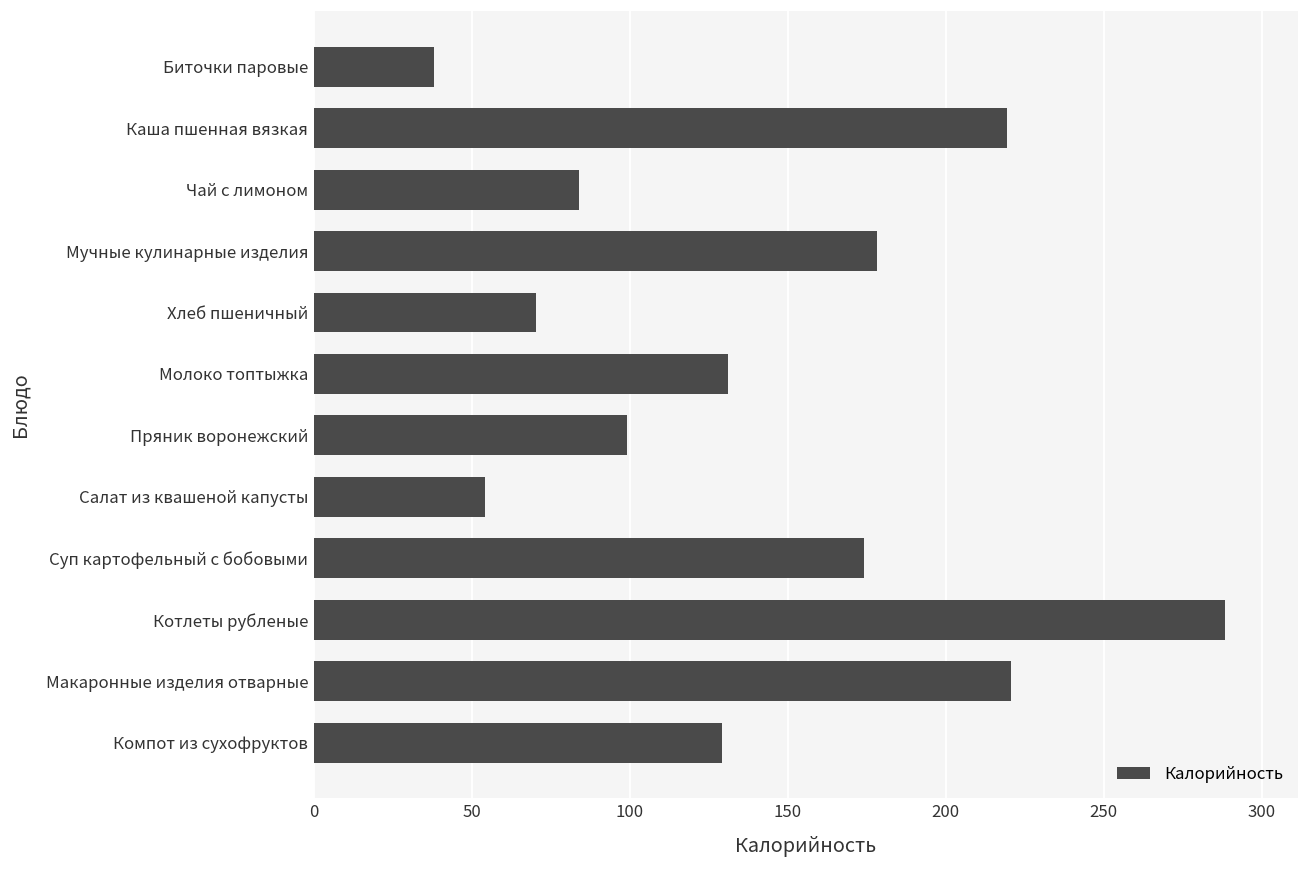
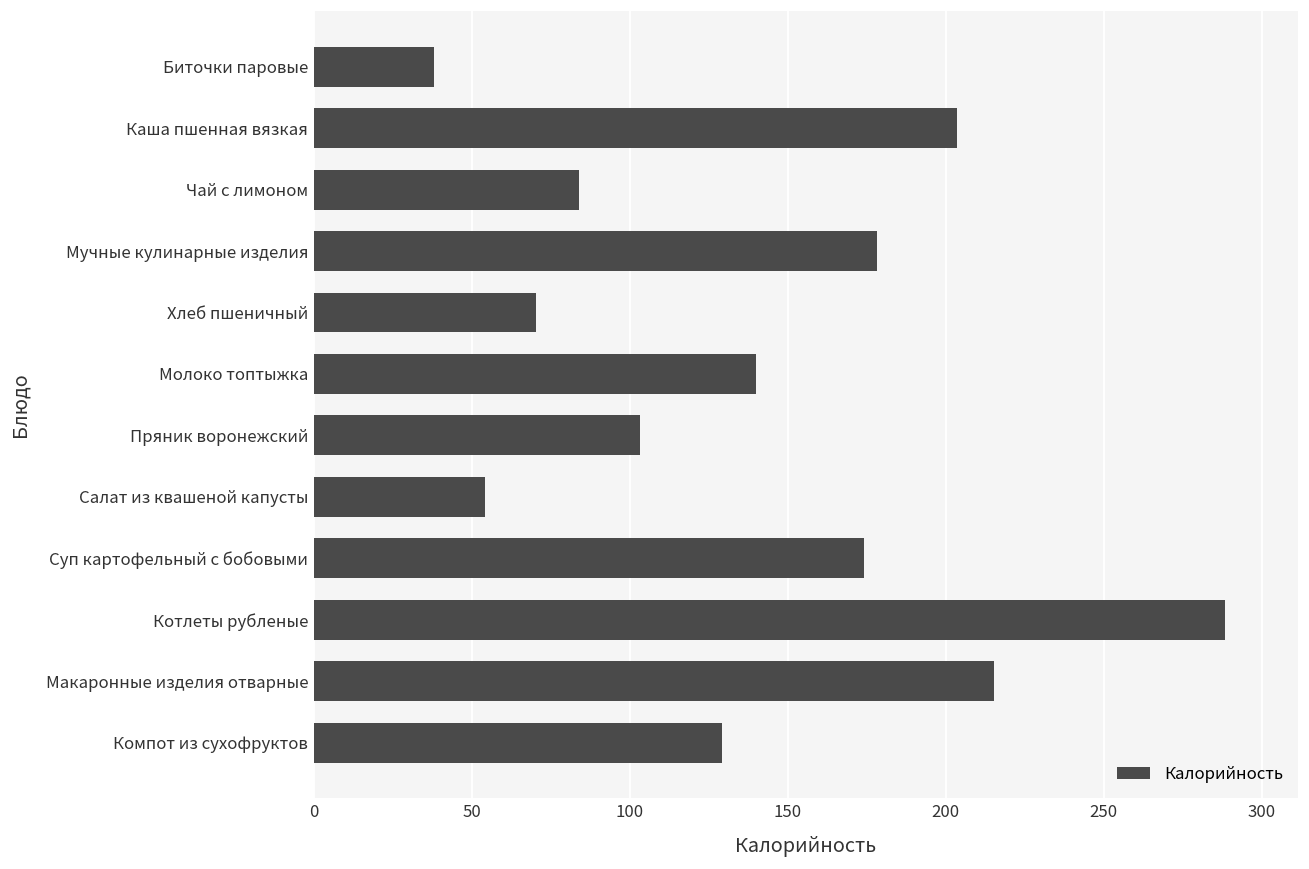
Каша пшенная вязкая: 219 -> 204
Молоко топтыжка: 131 -> 140
Пряник воронежский: 99 -> 103
Макаронные изделия отварные: 221 -> 215
